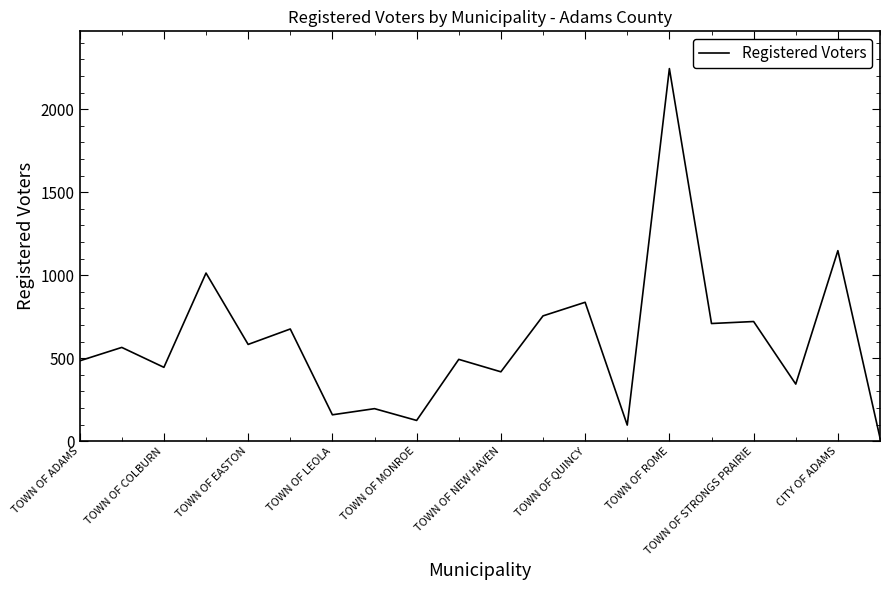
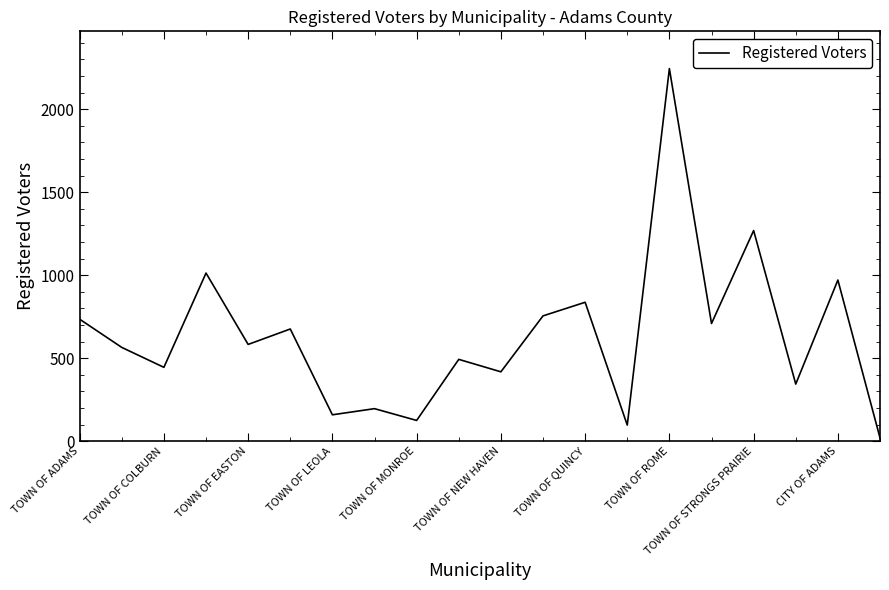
TOWN OF ADAMS: 480 -> 740
TOWN OF STRONGS PRAIRIE: 720 -> 1270
CITY OF ADAMS: 1150 -> 970
